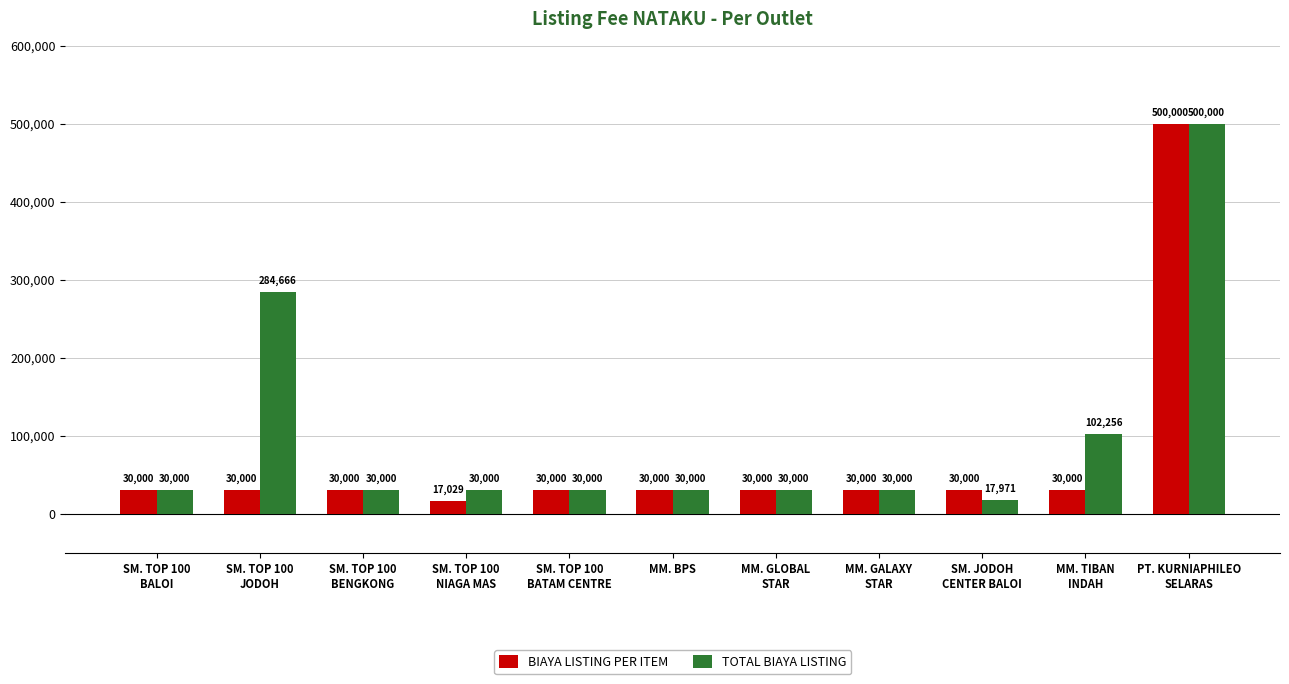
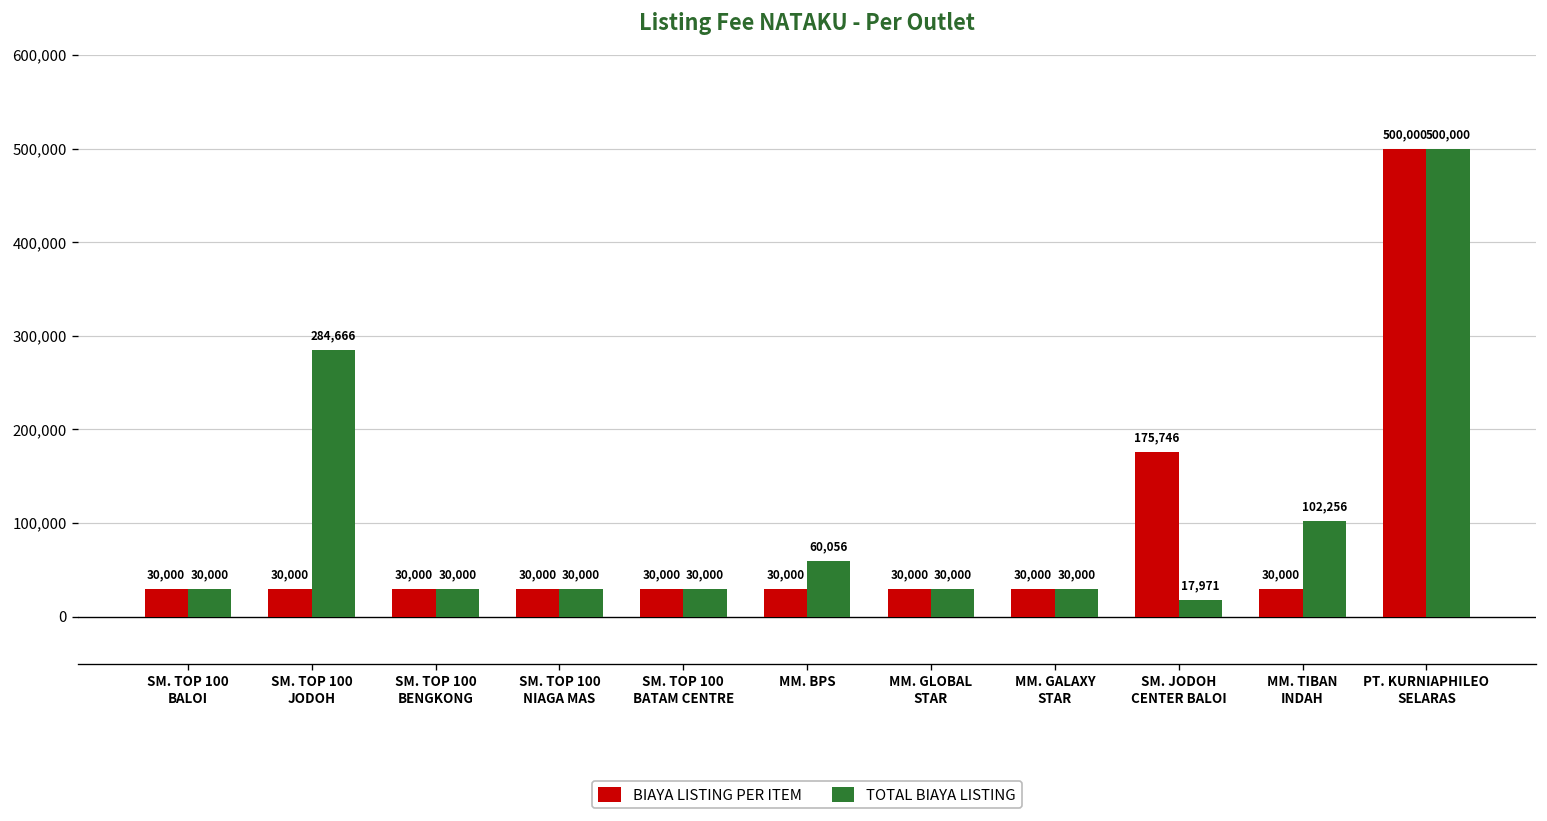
BIAYA LISTING PER ITEM, SM. TOP 100 NIAGA MAS: 17,029 -> 30,000
TOTAL BIAYA LISTING, MM. BPS: 30,000 -> 60,056
BIAYA LISTING PER ITEM, SM. JODOH CENTER BALOI: 30,000 -> 175,746
